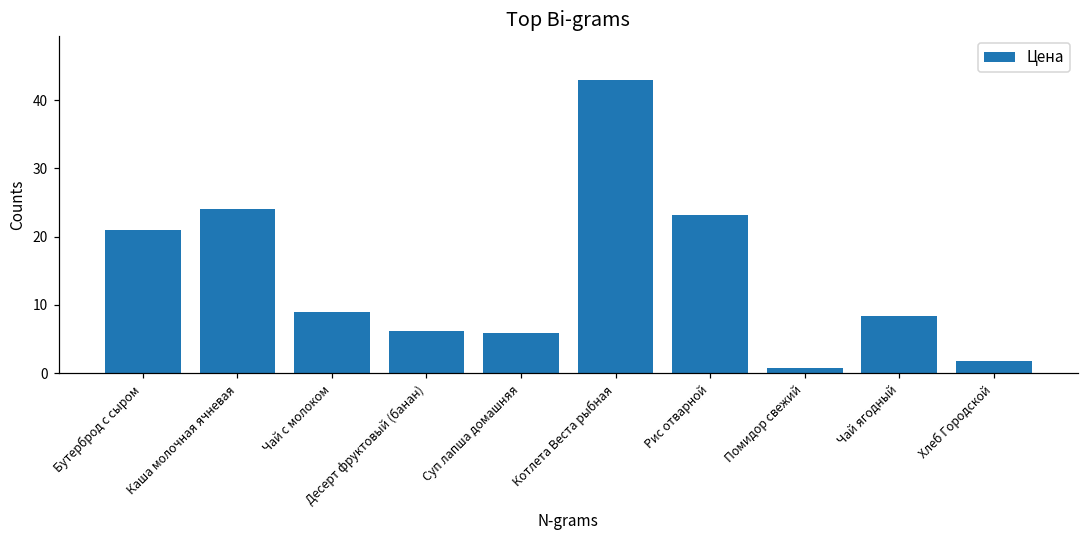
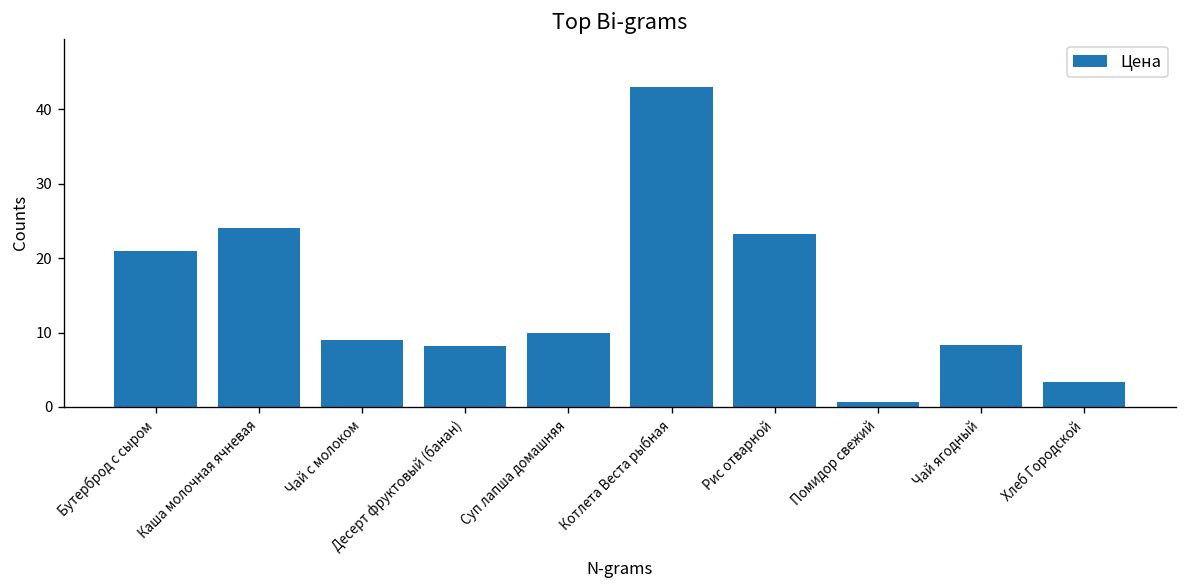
Десерт фруктовый (банан): 6 -> 8
Суп лапша домашняя: 6 -> 10
Хлеб Городской: 2 -> 3
